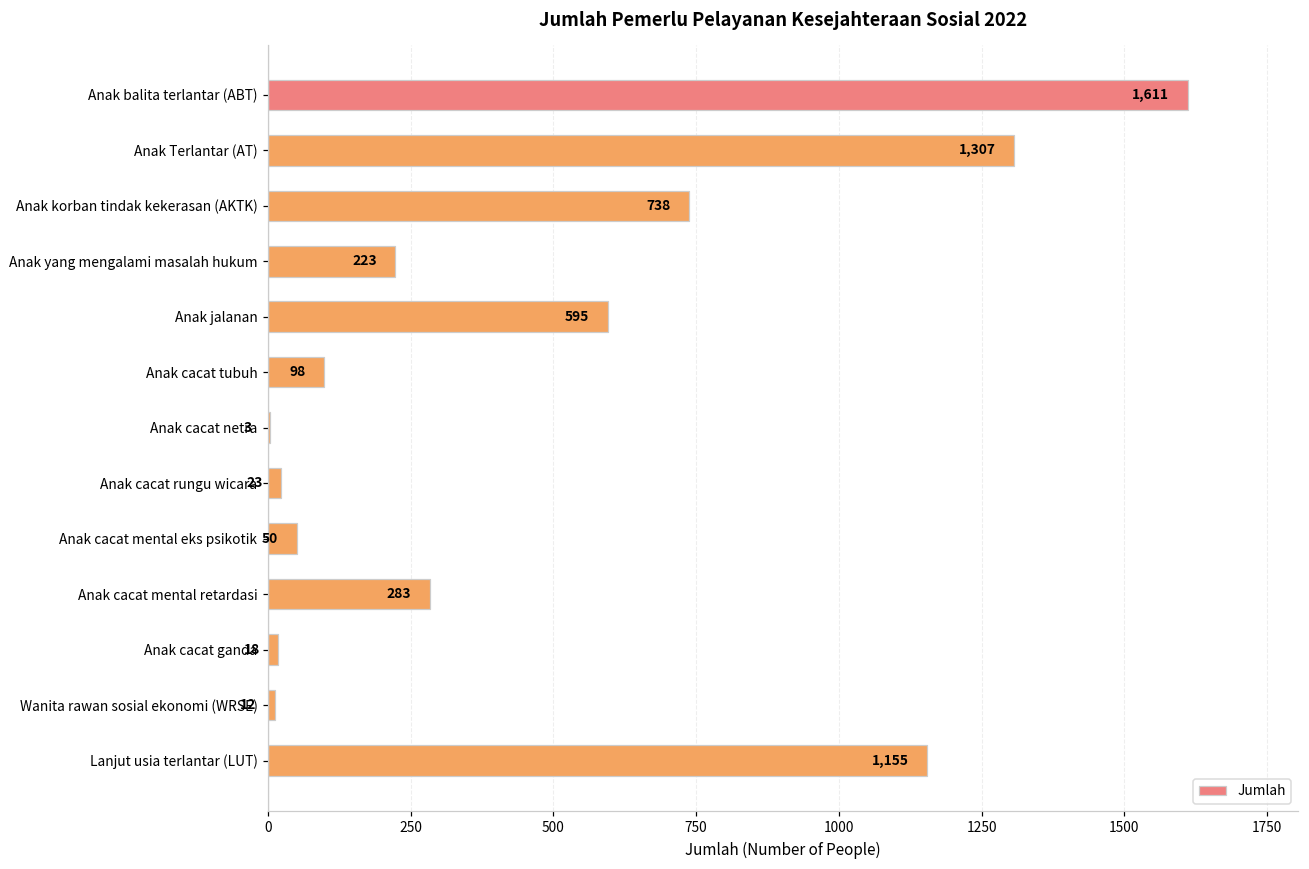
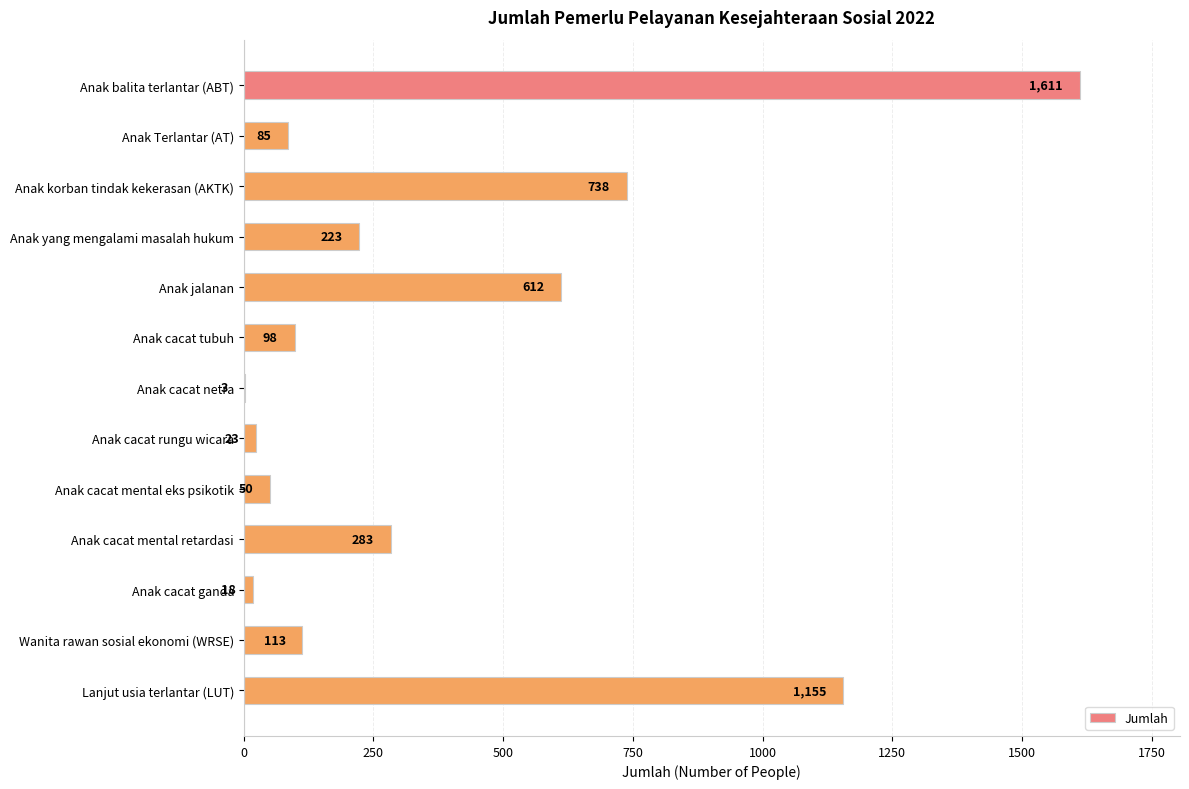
Anak Terlantar (AT): 1,307 -> 85
Anak jalanan: 595 -> 612
Wanita rawan sosial ekonomi (WRSE): 12 -> 113
